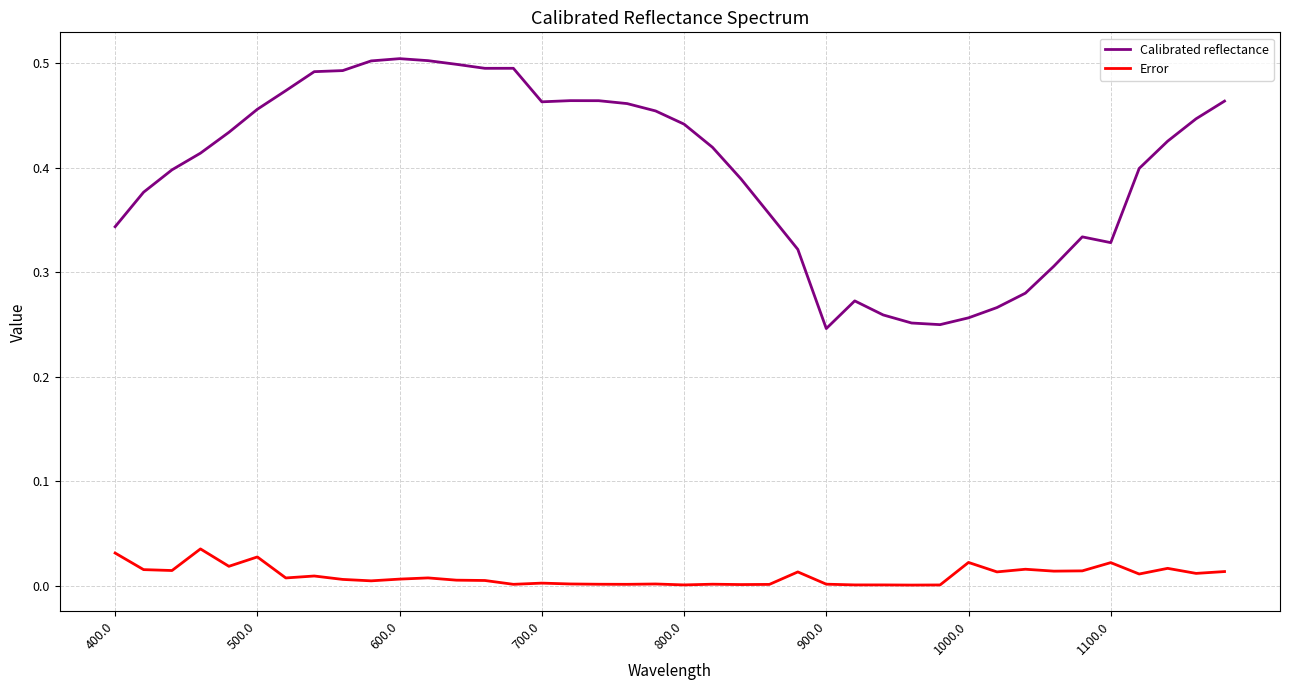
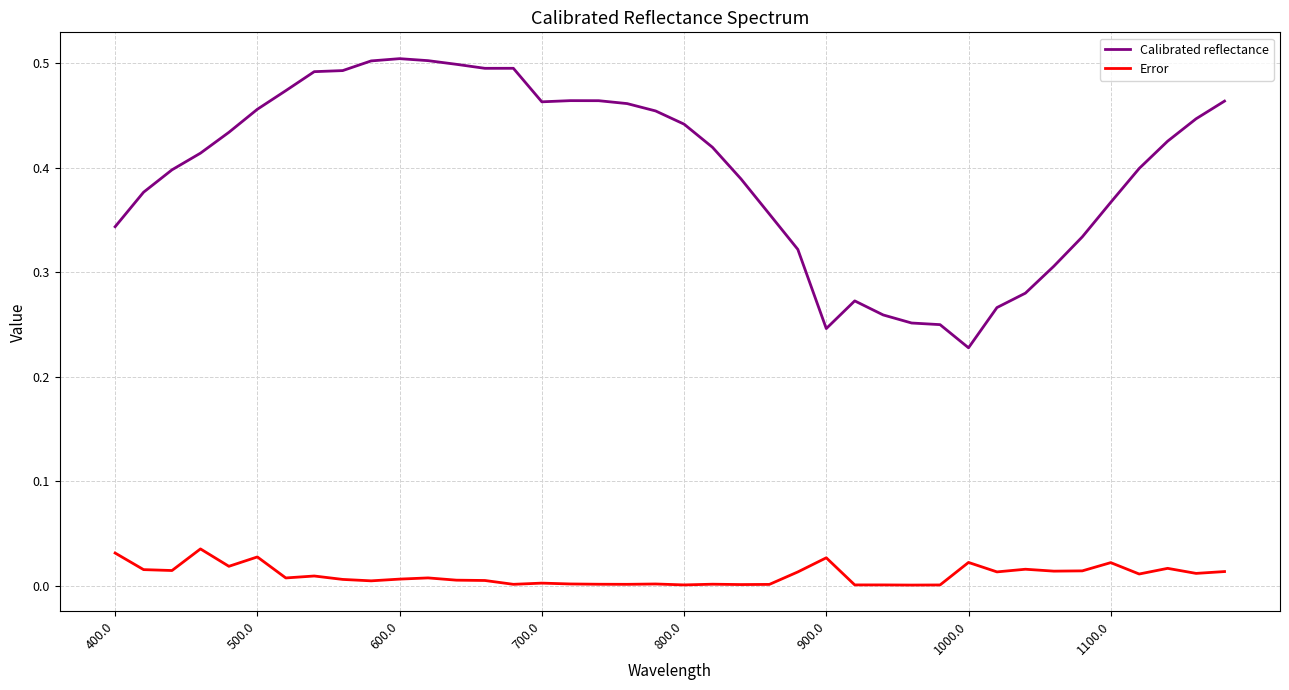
Error, 900.0: 0.001 -> 0.027
Calibrated reflectance, 1000.0: 0.256 -> 0.228
Calibrated reflectance, 1100.0: 0.328 -> 0.367
